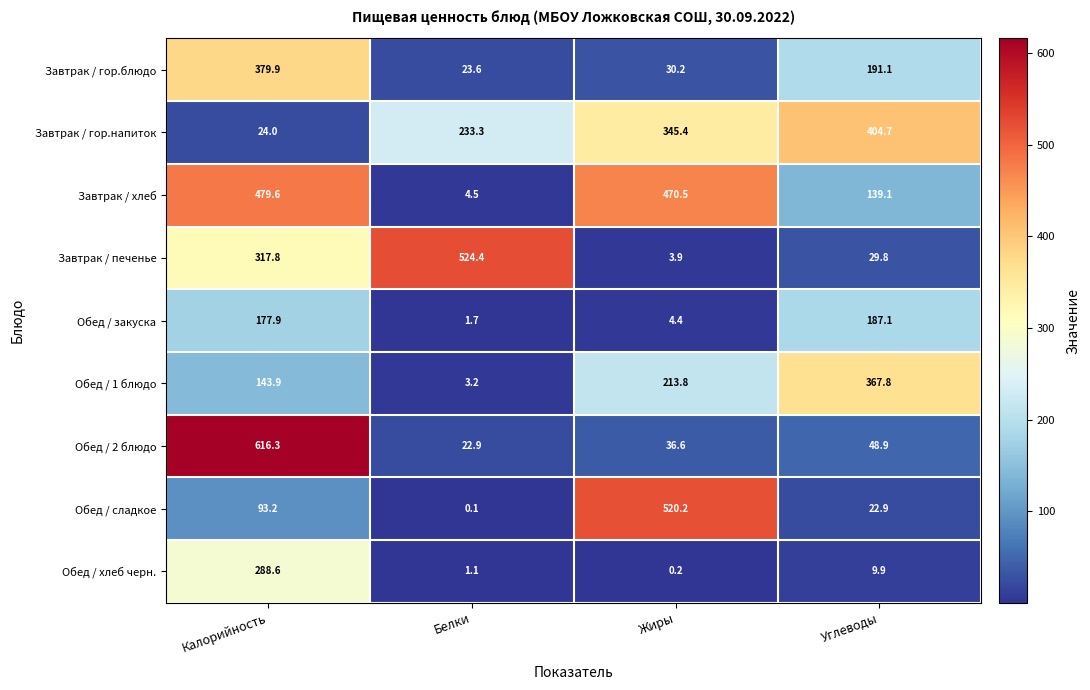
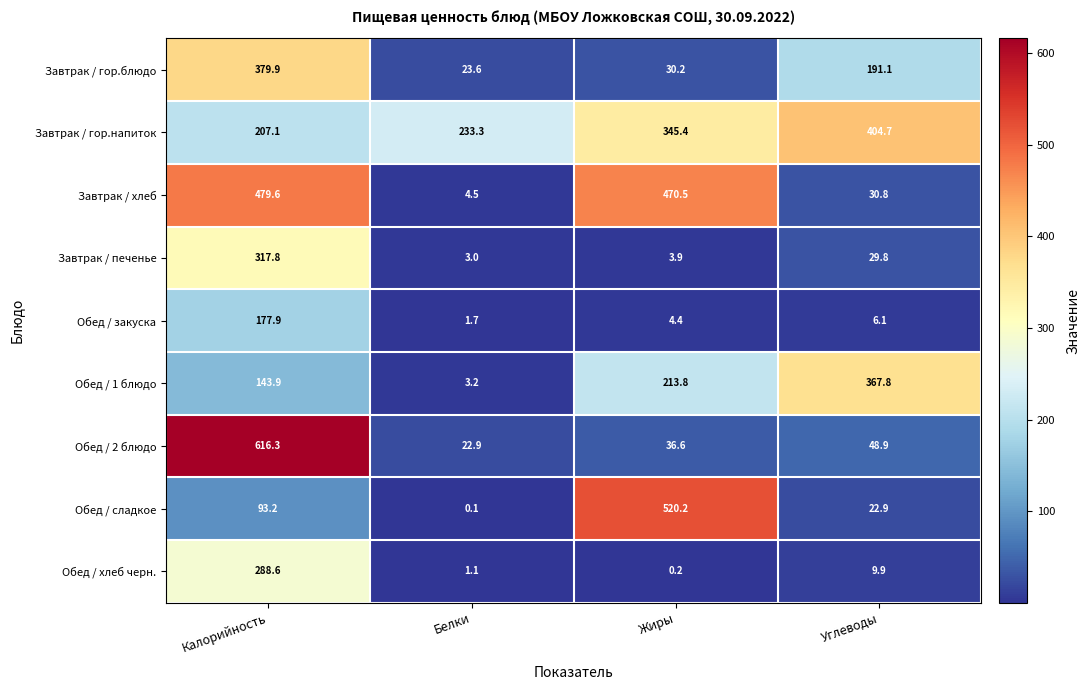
Завтрак / гор.напиток, Калорийность: 24.0 -> 207.1
Завтрак / хлеб, Углеводы: 139.1 -> 30.8
Завтрак / печенье, Белки: 524.4 -> 3.0
Обед / закуска, Углеводы: 187.1 -> 6.1
